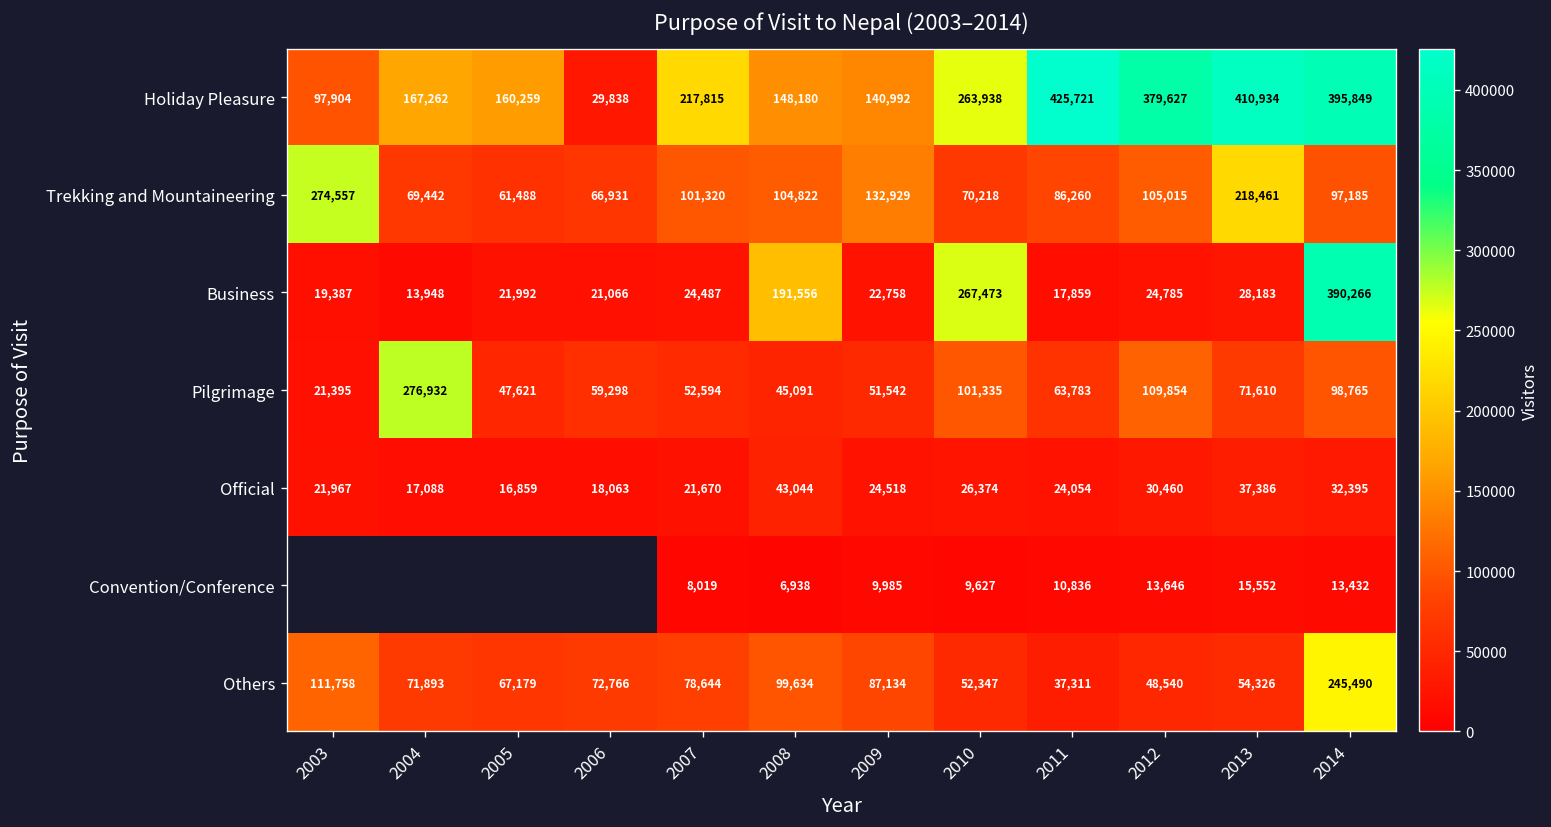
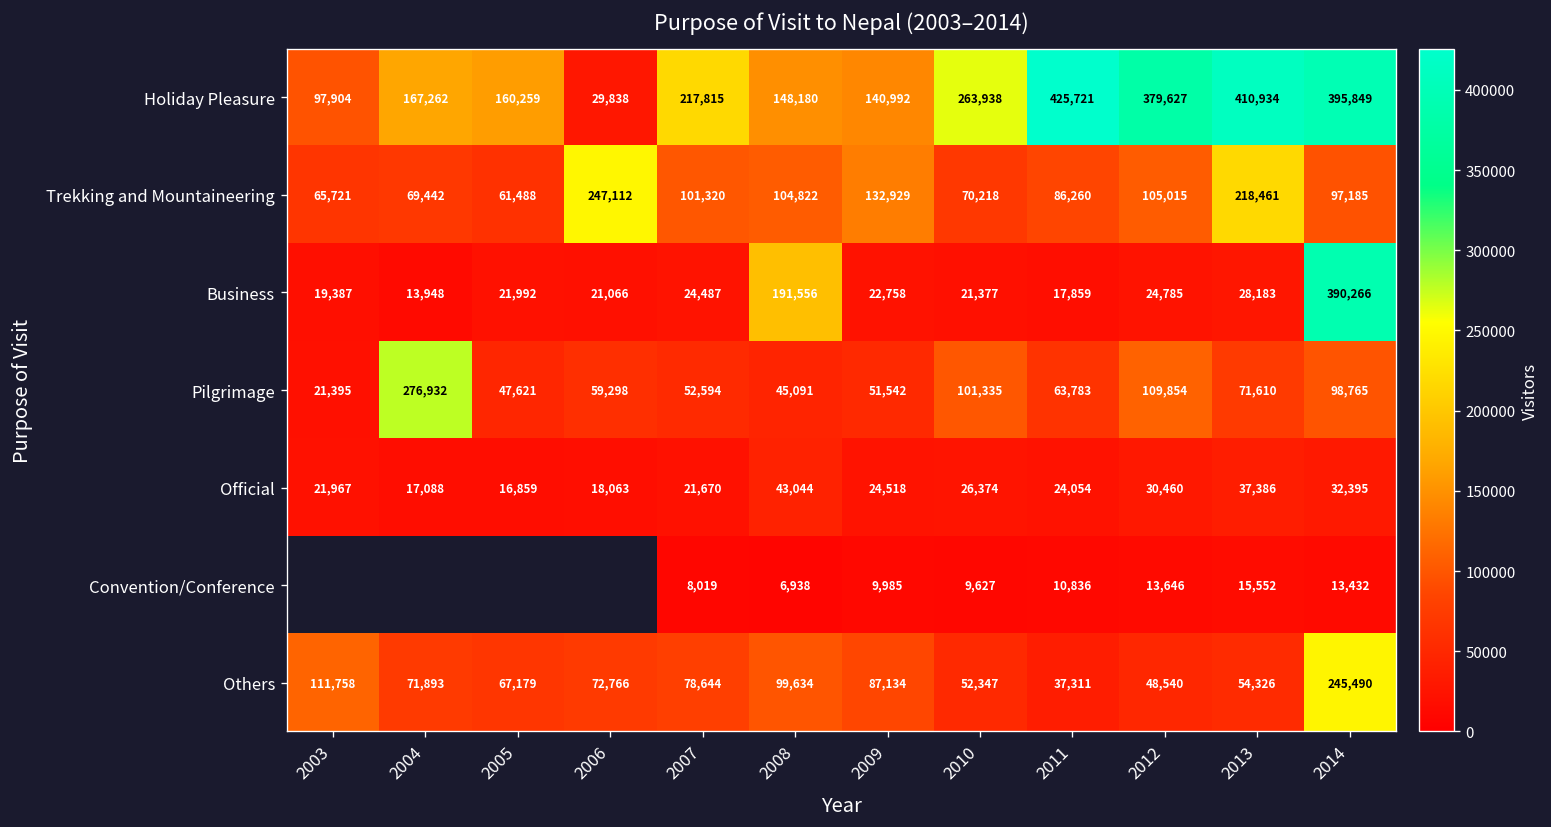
Trekking and Mountaineering, 2003: 274,557 -> 65,721
Trekking and Mountaineering, 2006: 66,931 -> 247,112
Business, 2010: 267,473 -> 21,377
